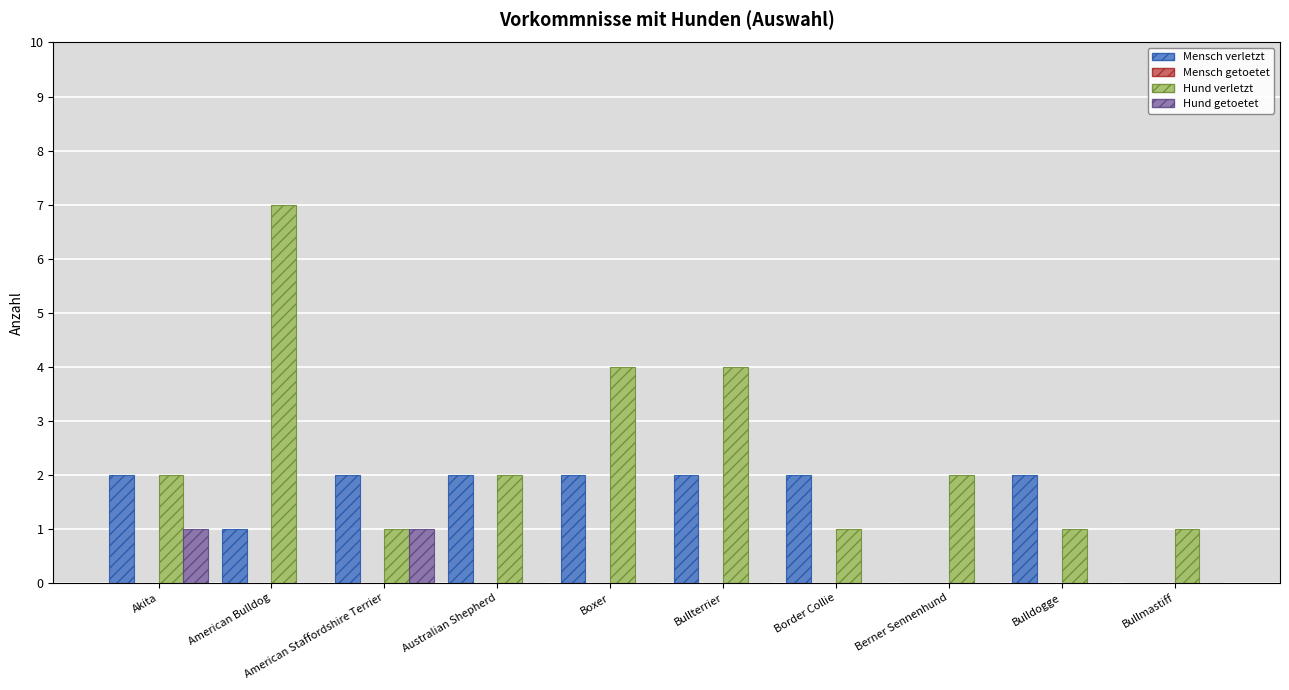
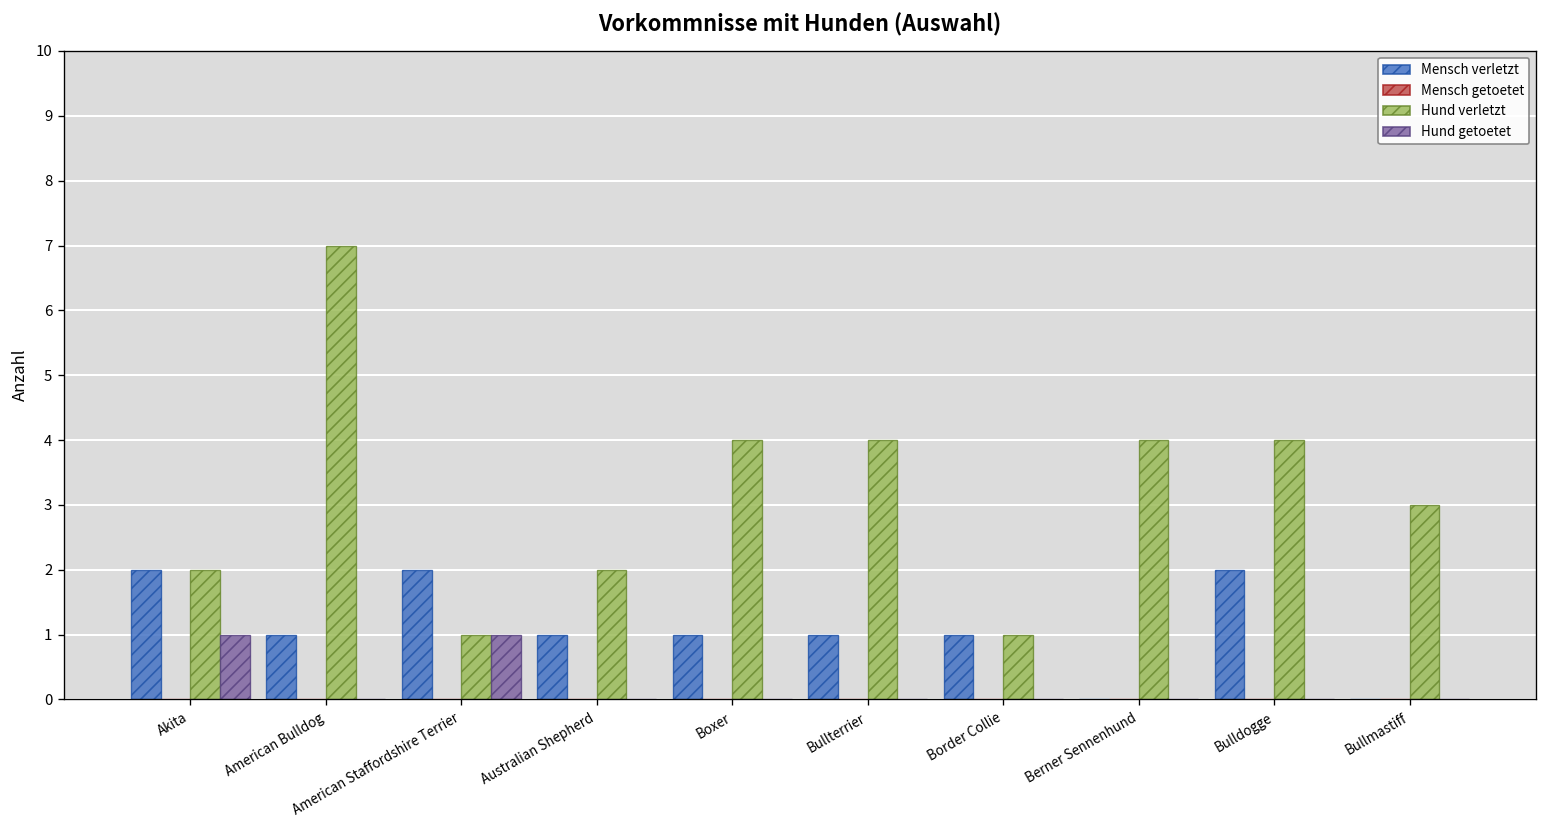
Mensch verletzt, Australian Shepherd: 2 -> 1
Mensch verletzt, Boxer: 2 -> 1
Mensch verletzt, Bullterrier: 2 -> 1
Mensch verletzt, Border Collie: 2 -> 1
Hund verletzt, Berner Sennenhund: 2 -> 4
Hund verletzt, Bulldogge: 1 -> 4
Hund verletzt, Bullmastiff: 1 -> 3
